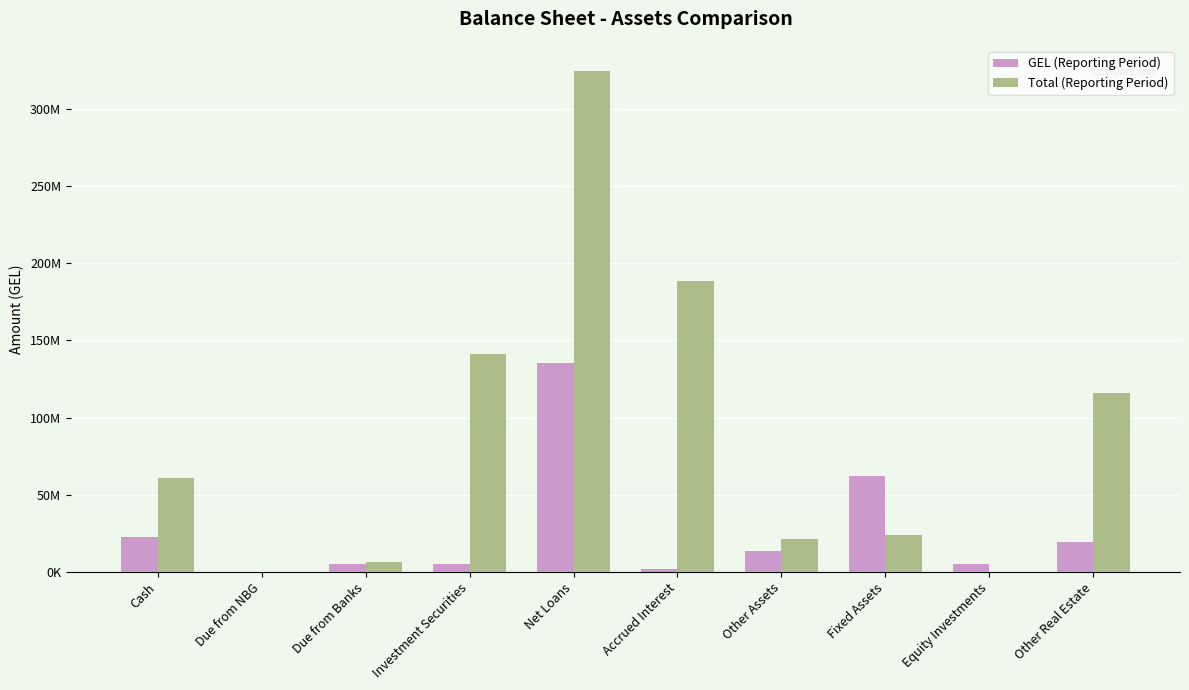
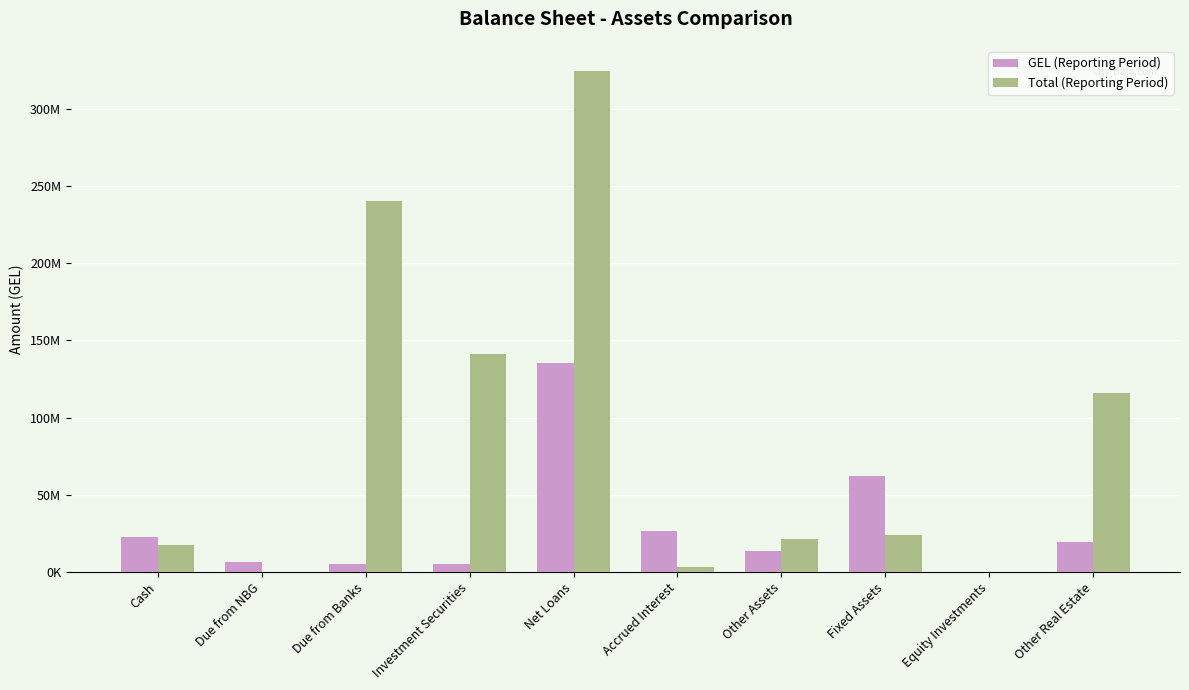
Total (Reporting Period), Cash: 61000000 -> 17000000
GEL (Reporting Period), Due from NBG: 0 -> 6000000
Total (Reporting Period), Due from Banks: 6000000 -> 240000000
GEL (Reporting Period), Accrued Interest: 2000000 -> 26000000
Total (Reporting Period), Accrued Interest: 189000000 -> 3000000
GEL (Reporting Period), Equity Investments: 5000000 -> 0
